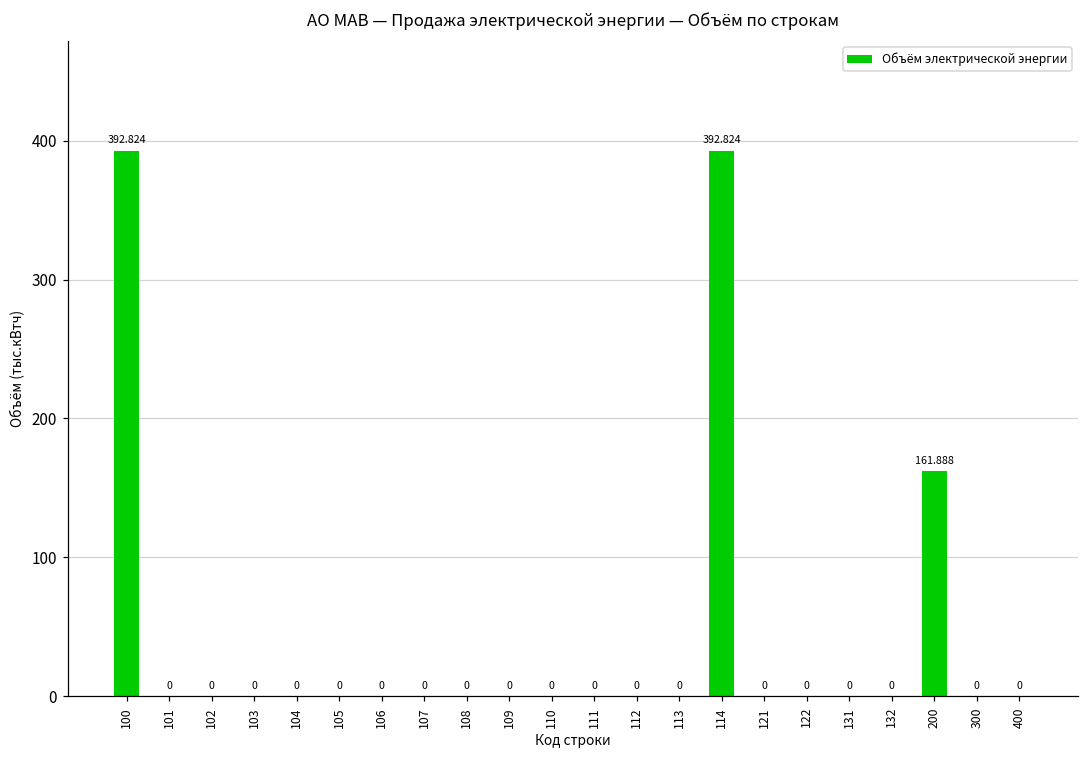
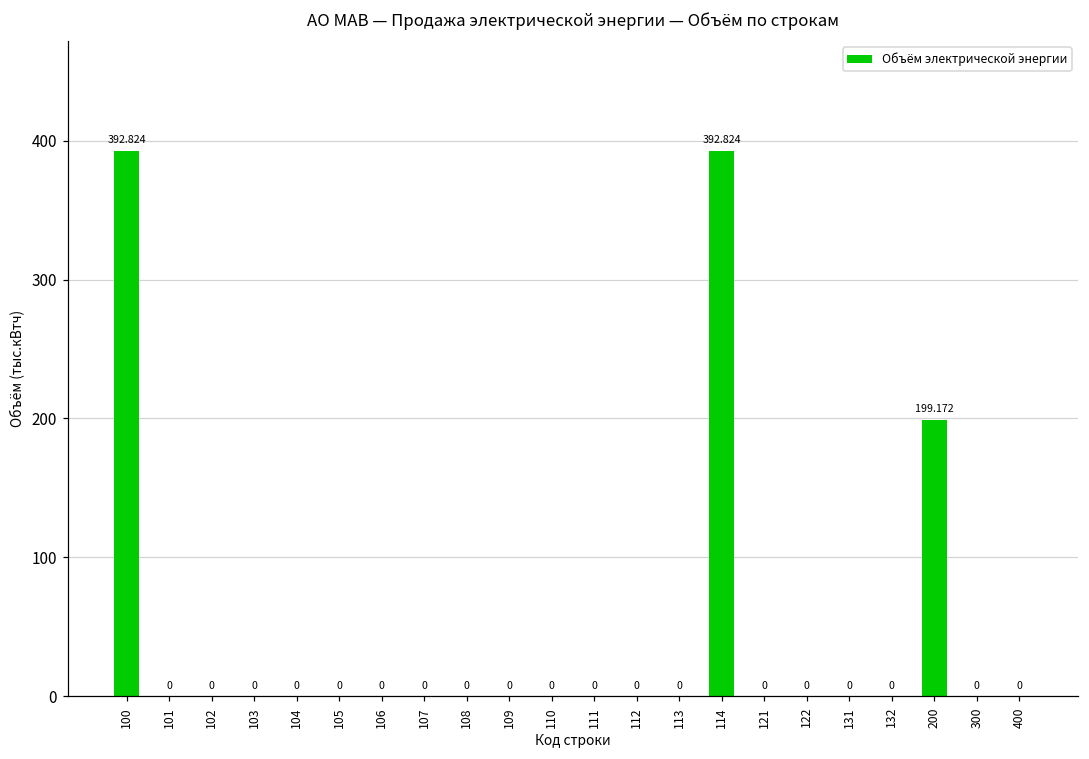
200: 161.888 -> 199.172
